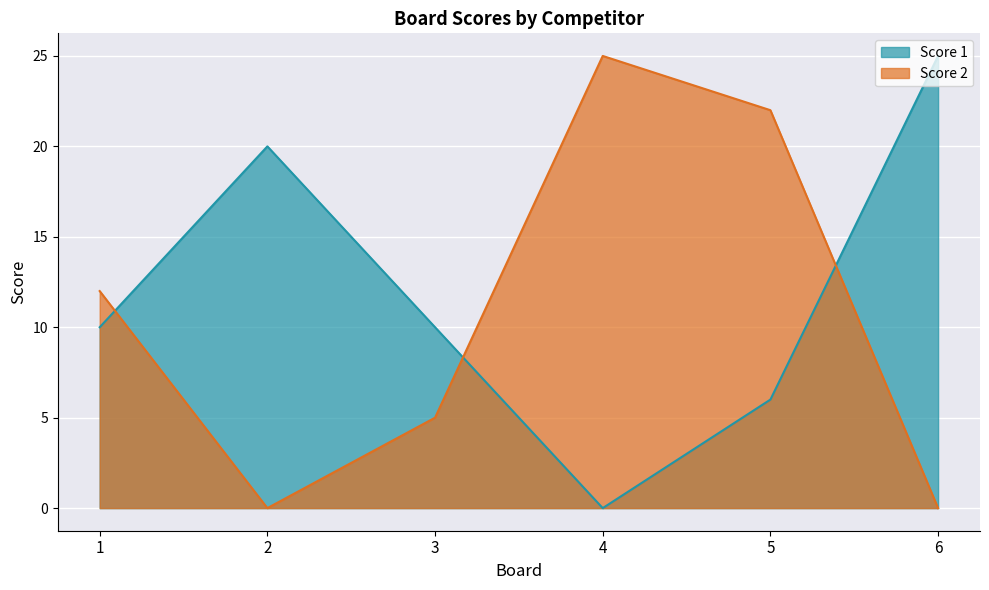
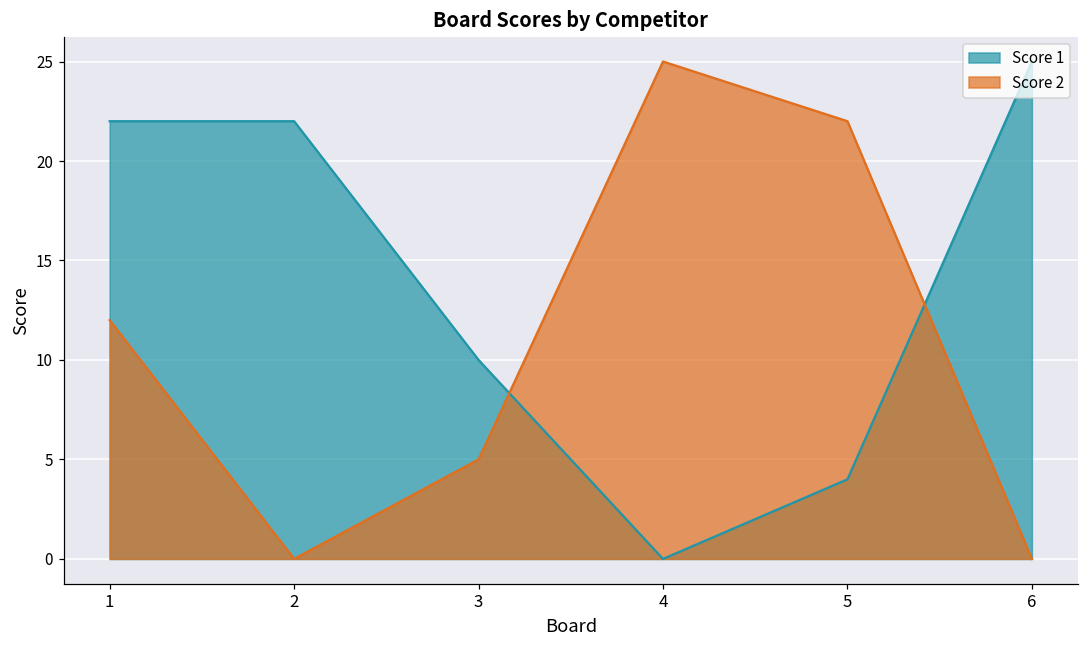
Score 1, 1: 10 -> 22
Score 1, 2: 20 -> 22
Score 1, 5: 6 -> 4
